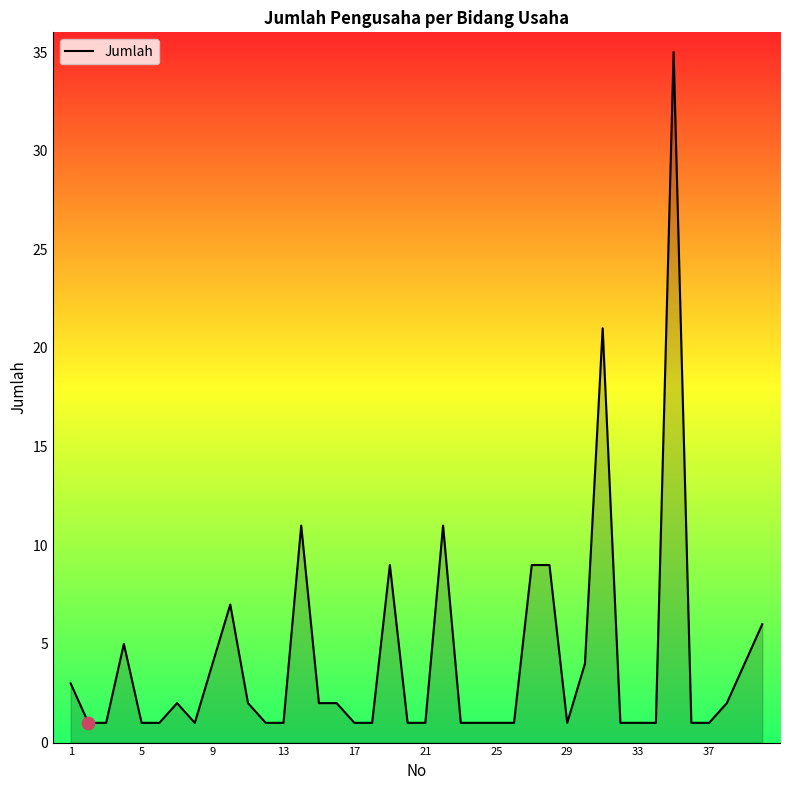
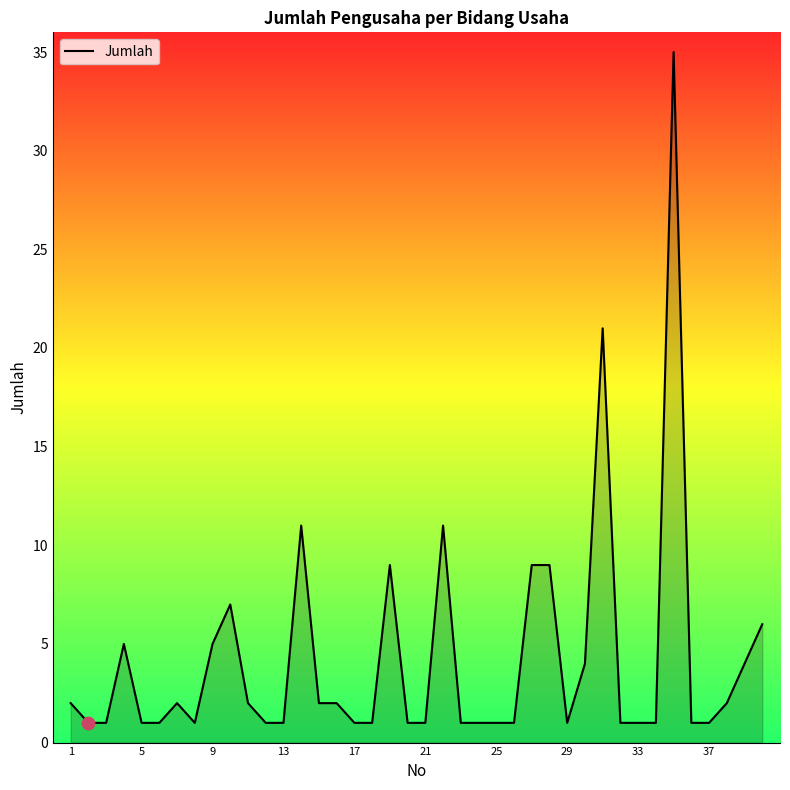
Jumlah, 1: 3 -> 2
Jumlah, 9: 4 -> 5
